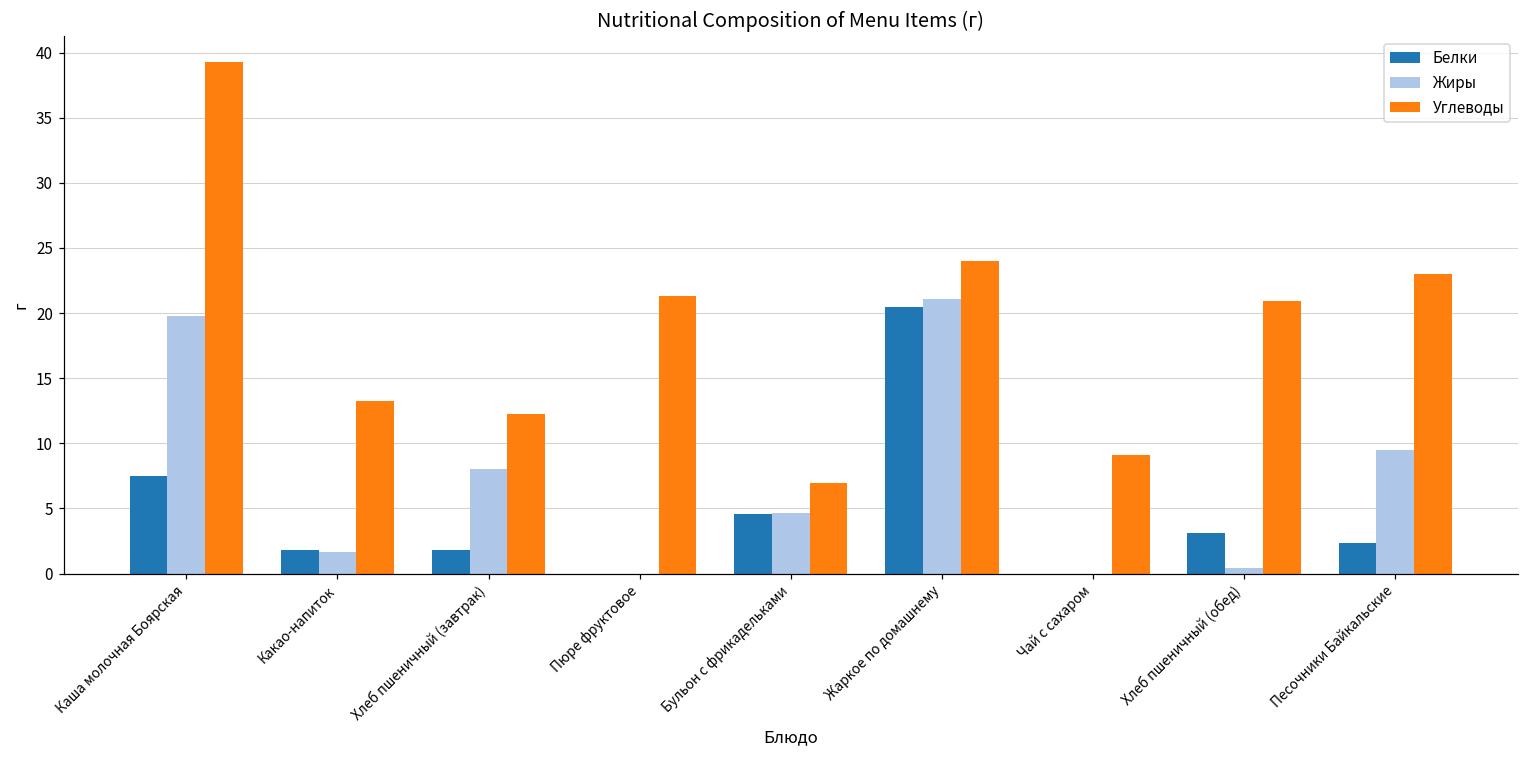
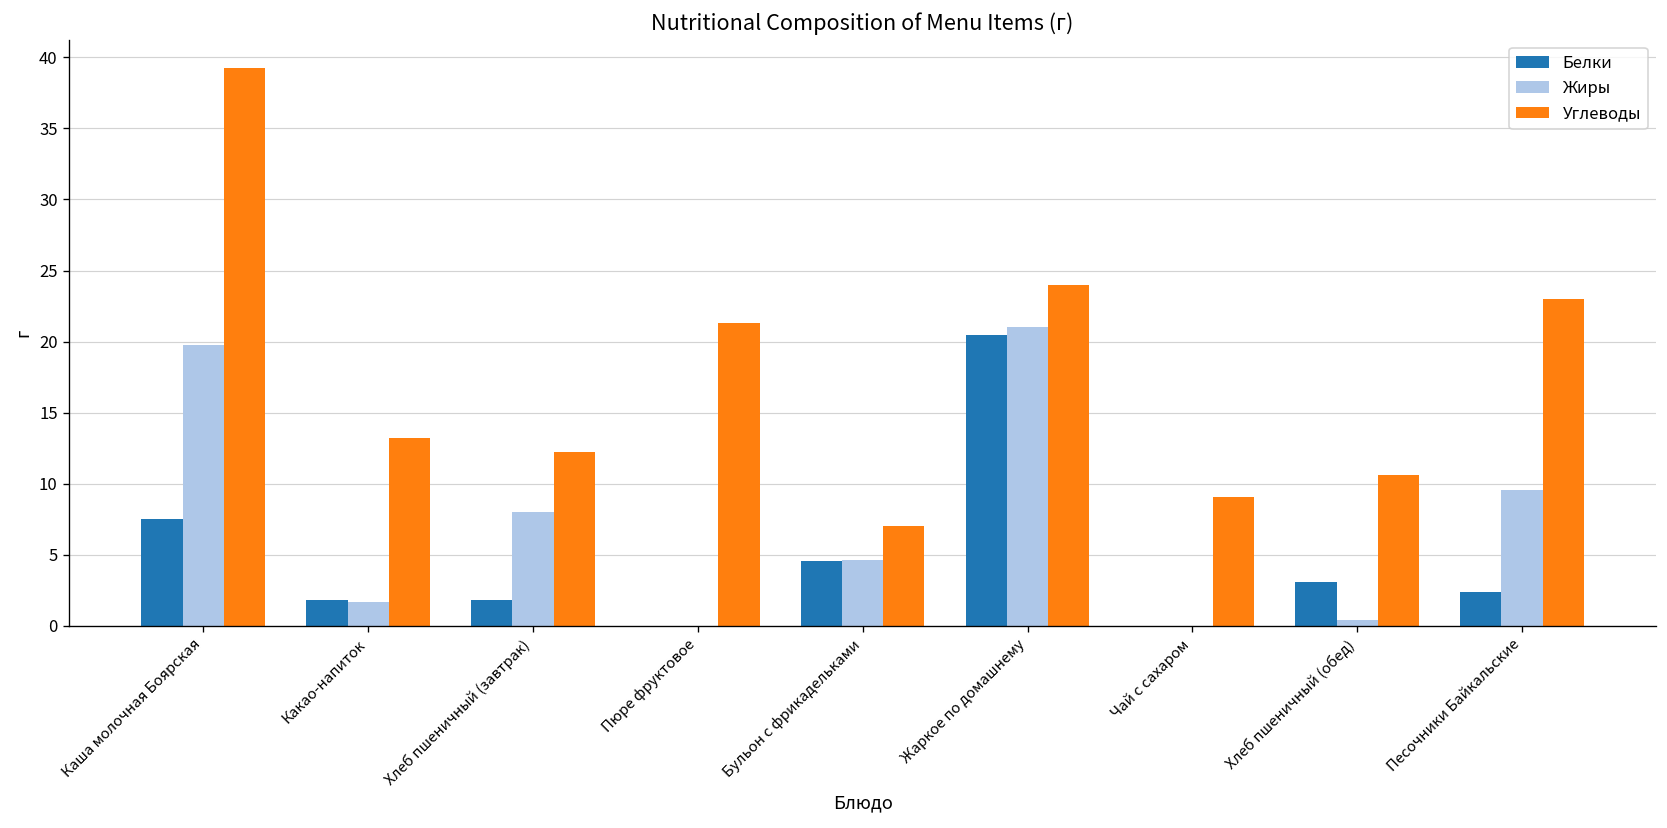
Углеводы, Хлеб пшеничный (обед): 20.9 -> 10.6
